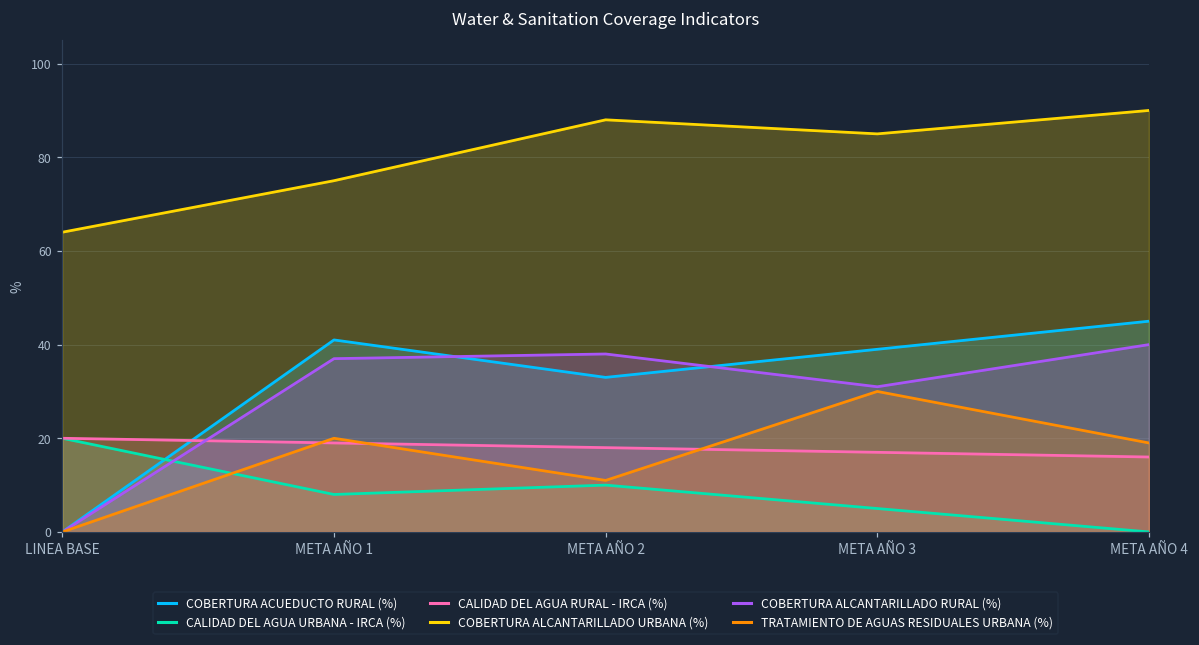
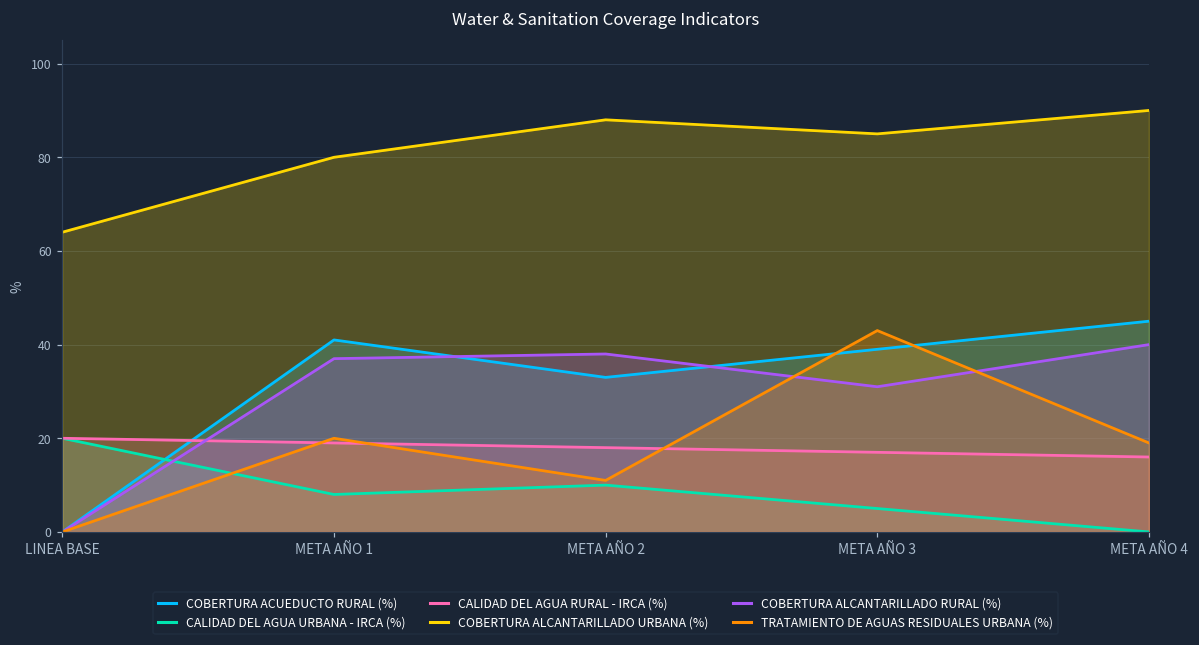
COBERTURA ALCANTARILLADO URBANA (%), META AÑO 1: 75 -> 80
TRATAMIENTO DE AGUAS RESIDUALES URBANA (%), META AÑO 3: 30 -> 43
